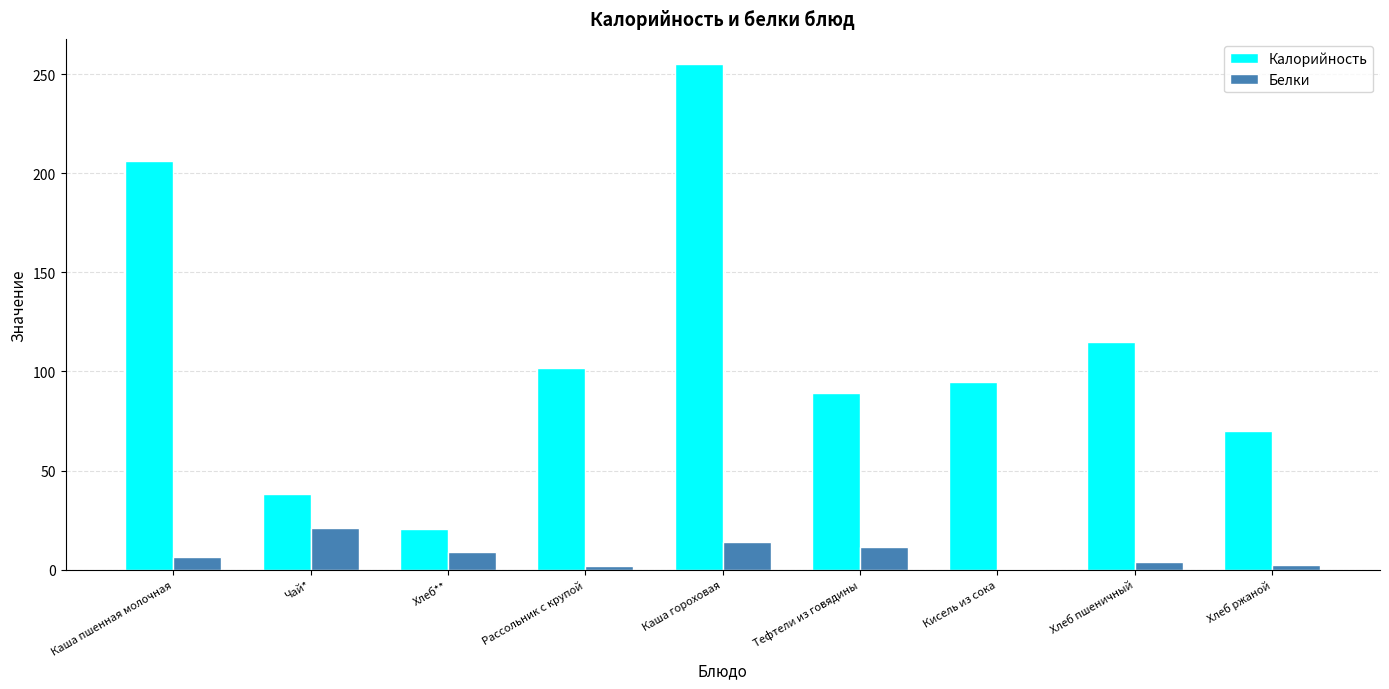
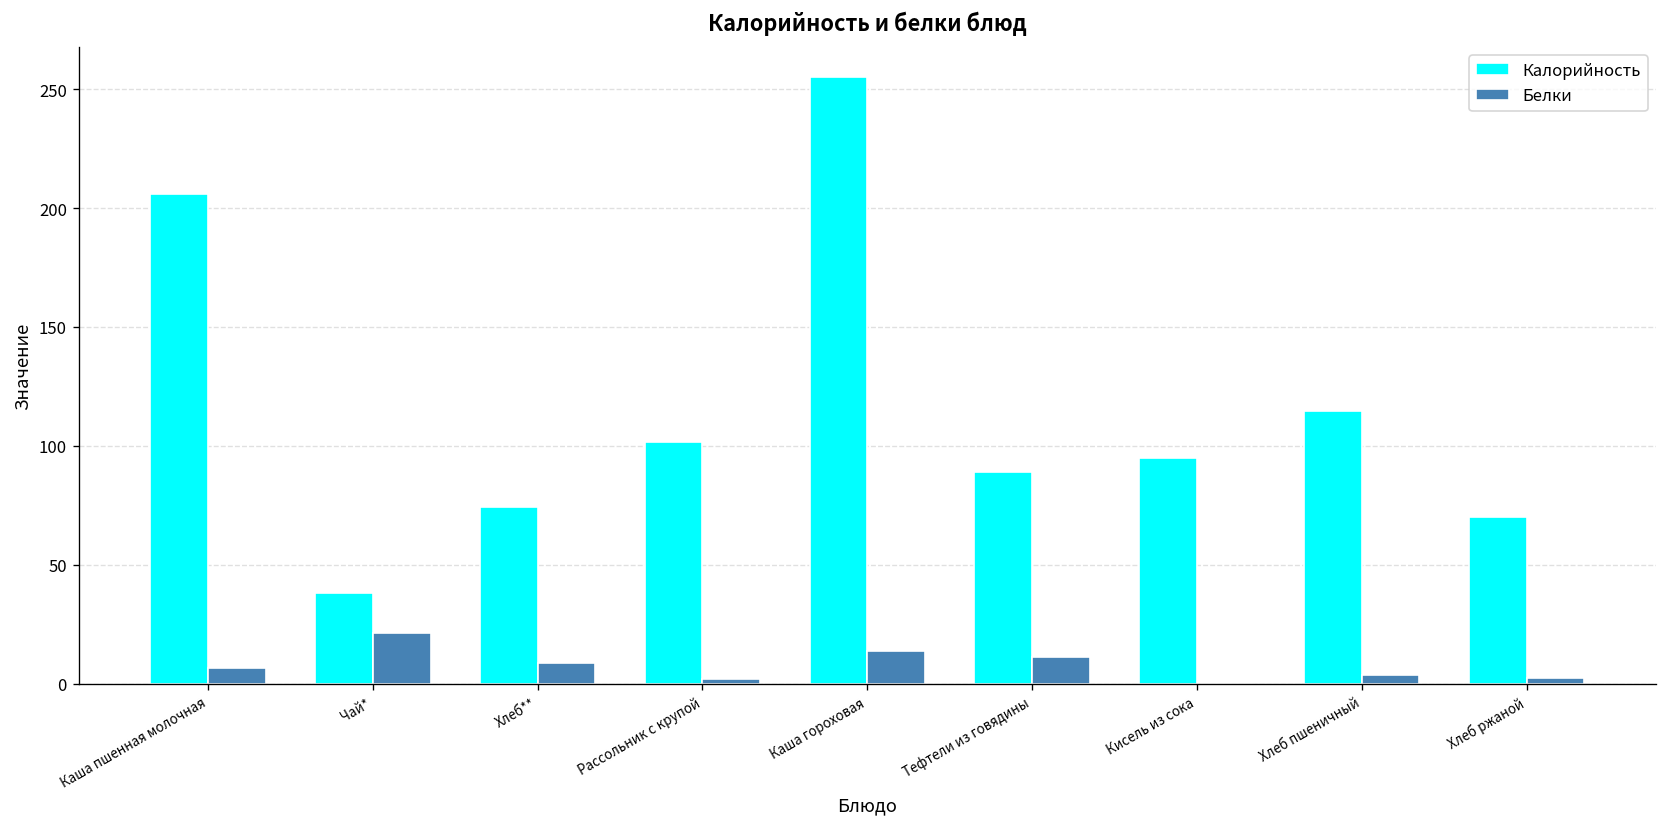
Калорийность, Хлеб**: 21 -> 74
